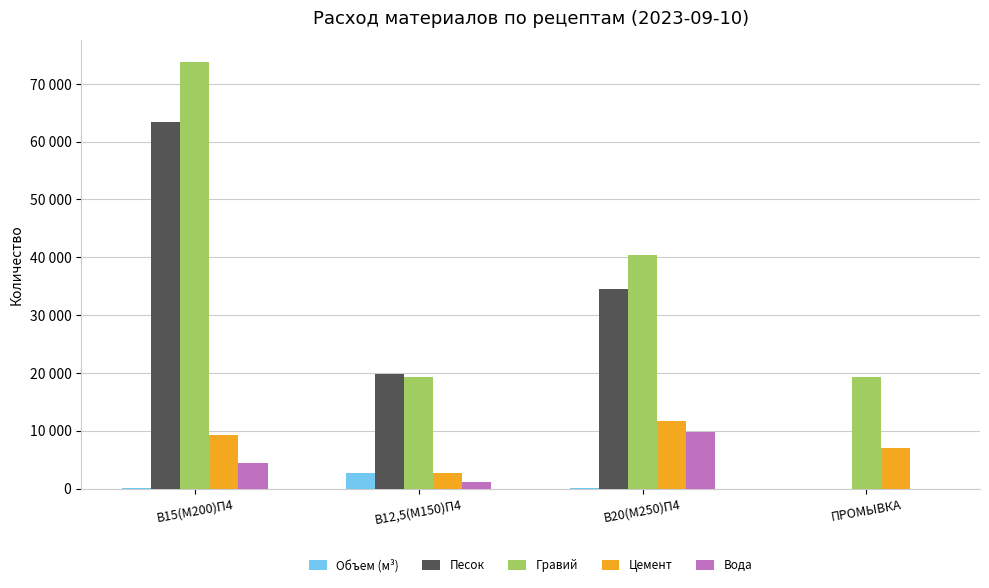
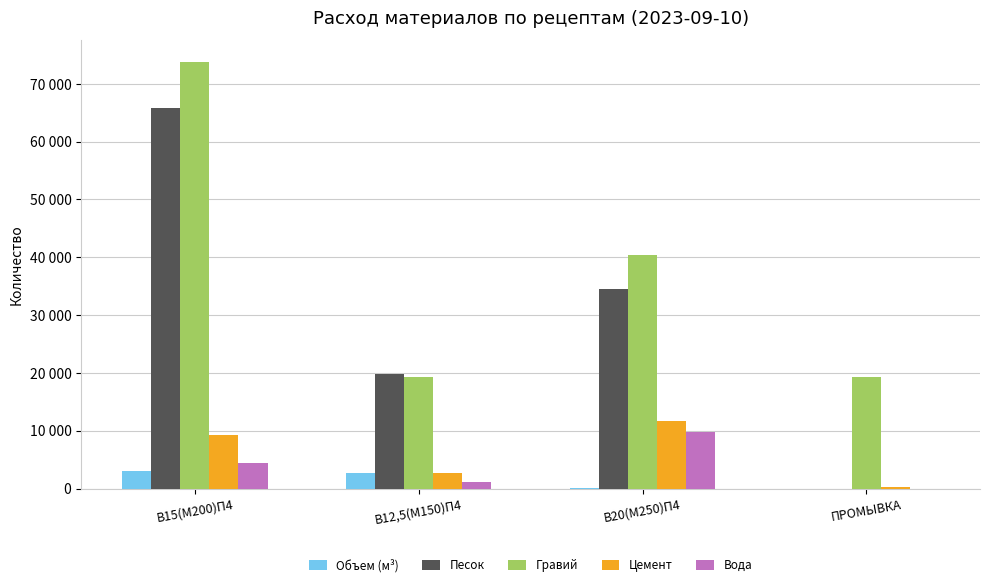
Объем (м³), В15(М200)П4: 0 -> 3000
Песок, В15(М200)П4: 63000 -> 66000
Цемент, ПРОМЫВКА: 7000 -> 0
